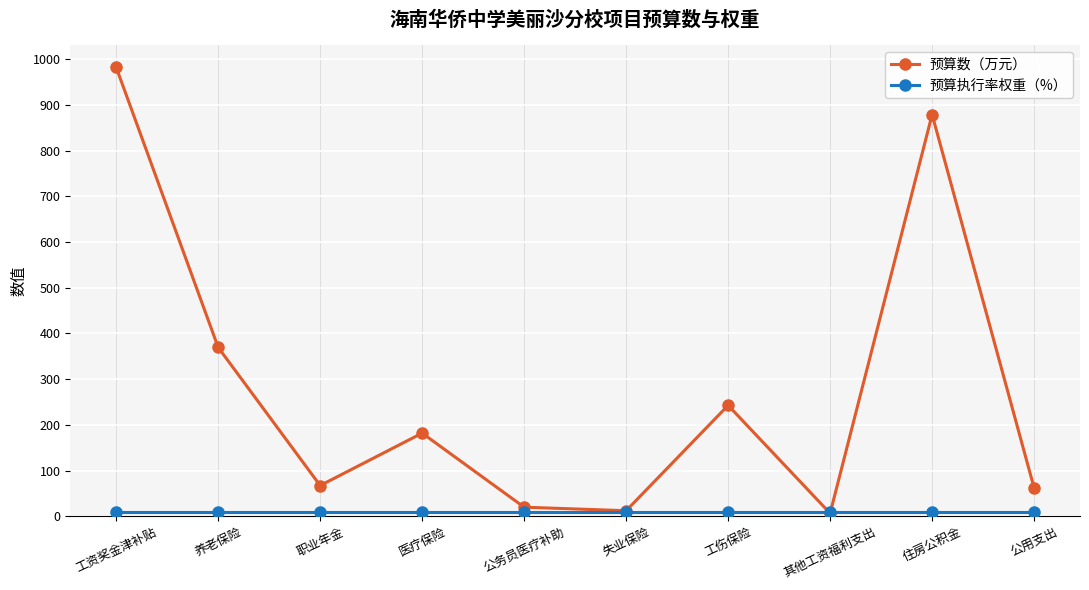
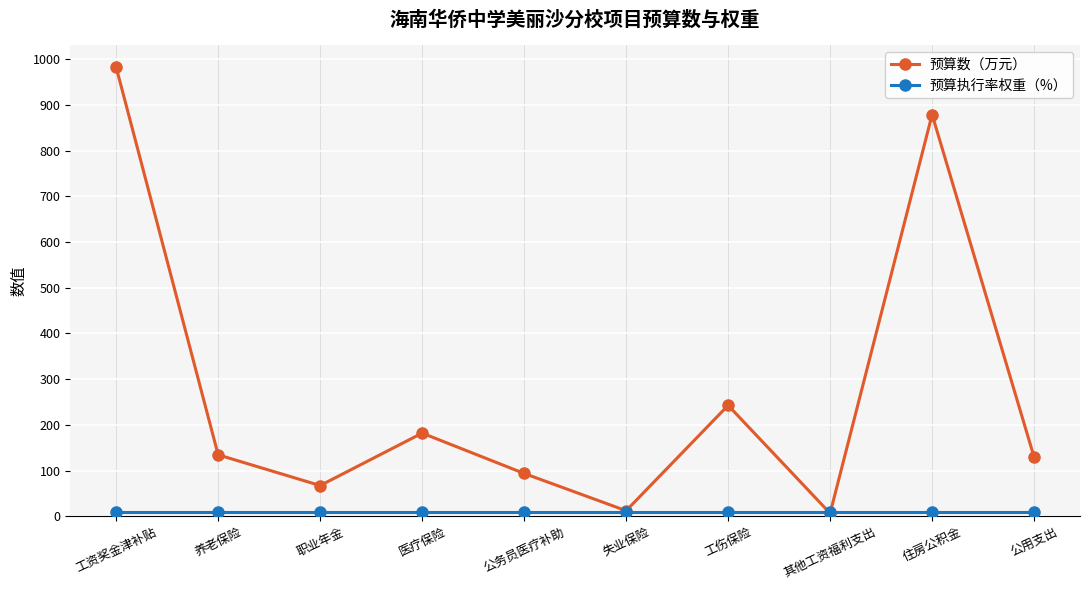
预算数（万元）, 养老保险: 370 -> 130
预算数（万元）, 公务员医疗补助: 20 -> 90
预算数（万元）, 公用支出: 60 -> 130
